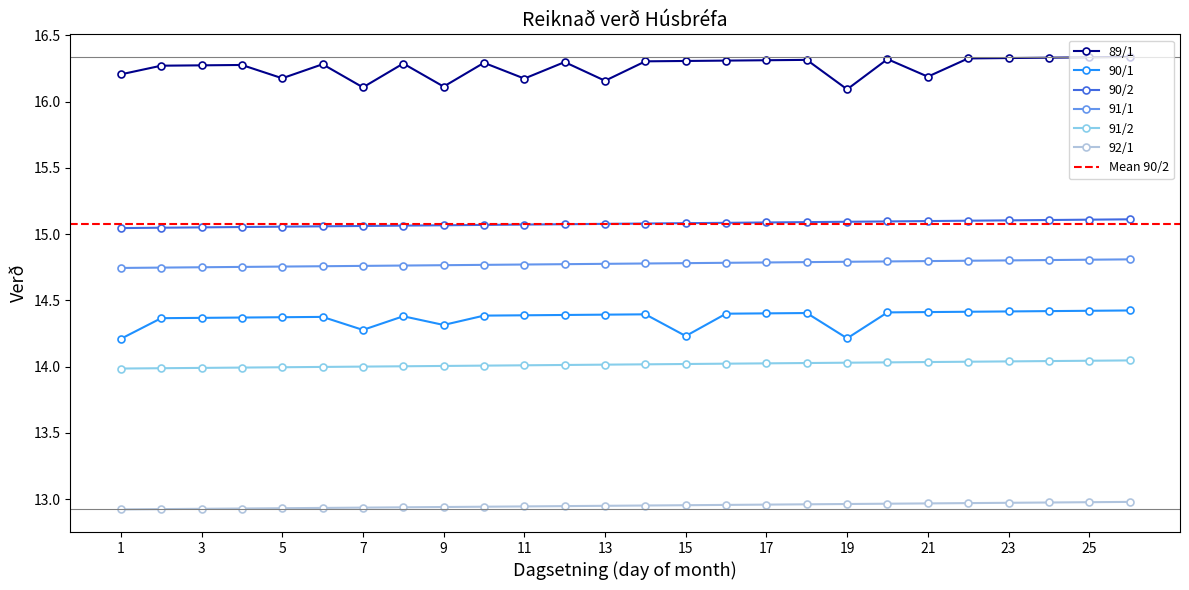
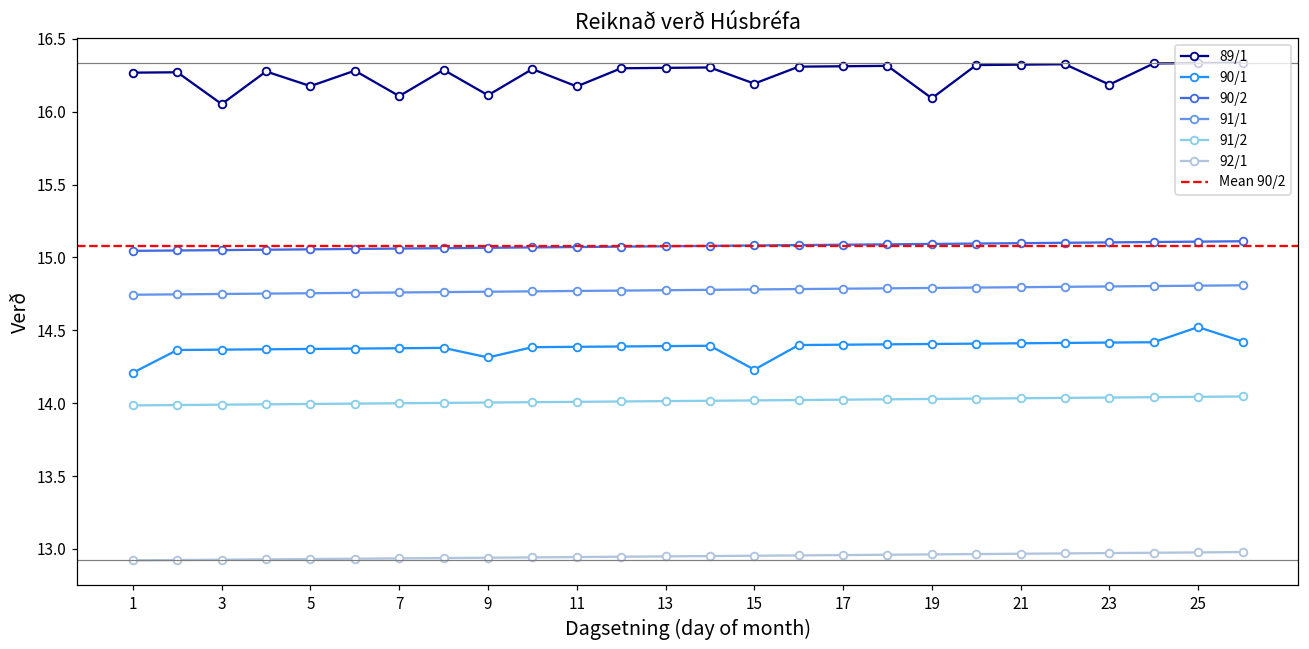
89/1, 1: 16.21 -> 16.27
89/1, 3: 16.27 -> 16.05
90/1, 7: 14.28 -> 14.38
89/1, 13: 16.16 -> 16.30
89/1, 15: 16.31 -> 16.19
90/1, 19: 14.21 -> 14.41
89/1, 21: 16.19 -> 16.32
89/1, 23: 16.33 -> 16.19
90/1, 25: 14.42 -> 14.52
